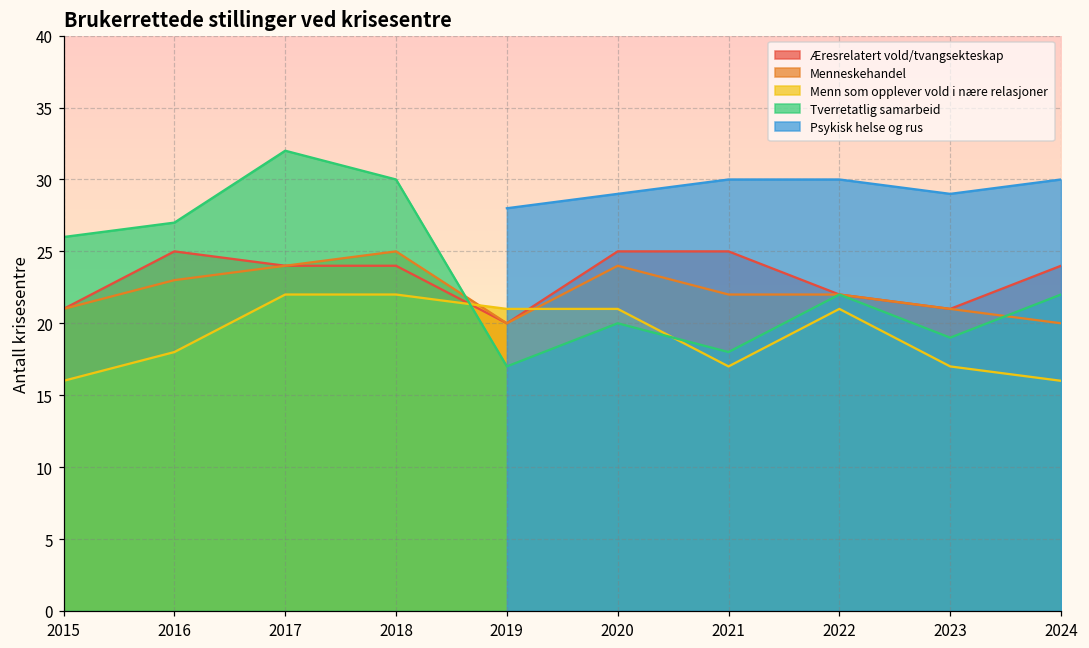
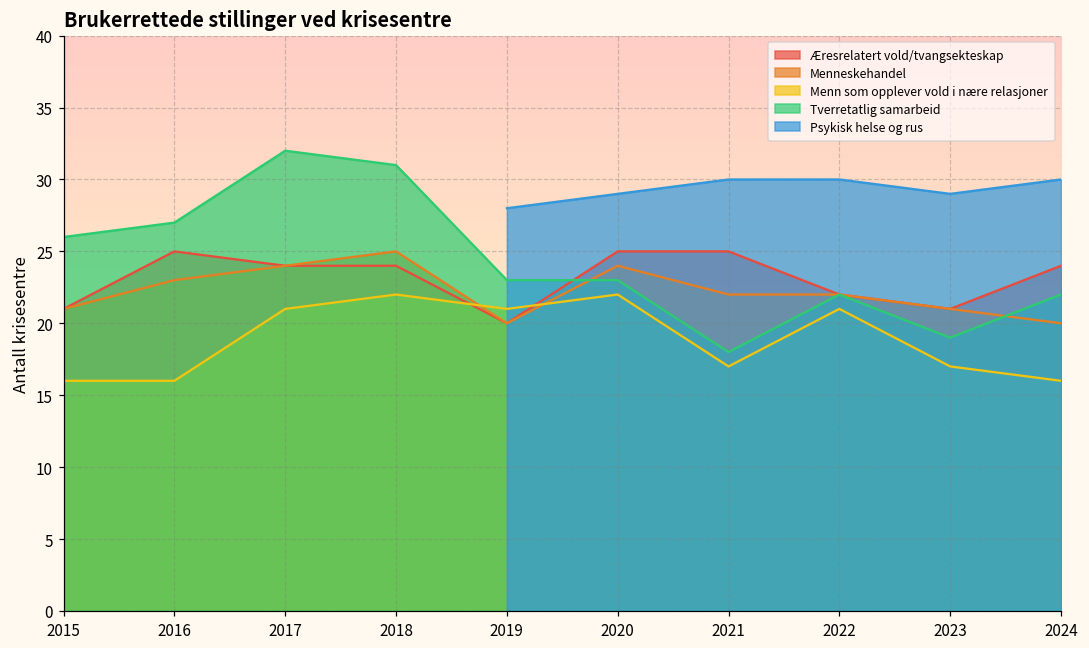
Menn som opplever vold i nære relasjoner, 2016: 18 -> 16
Menn som opplever vold i nære relasjoner, 2017: 22 -> 21
Tverretatlig samarbeid, 2018: 30 -> 31
Tverretatlig samarbeid, 2019: 17 -> 23
Menn som opplever vold i nære relasjoner, 2020: 21 -> 22
Tverretatlig samarbeid, 2020: 20 -> 23
